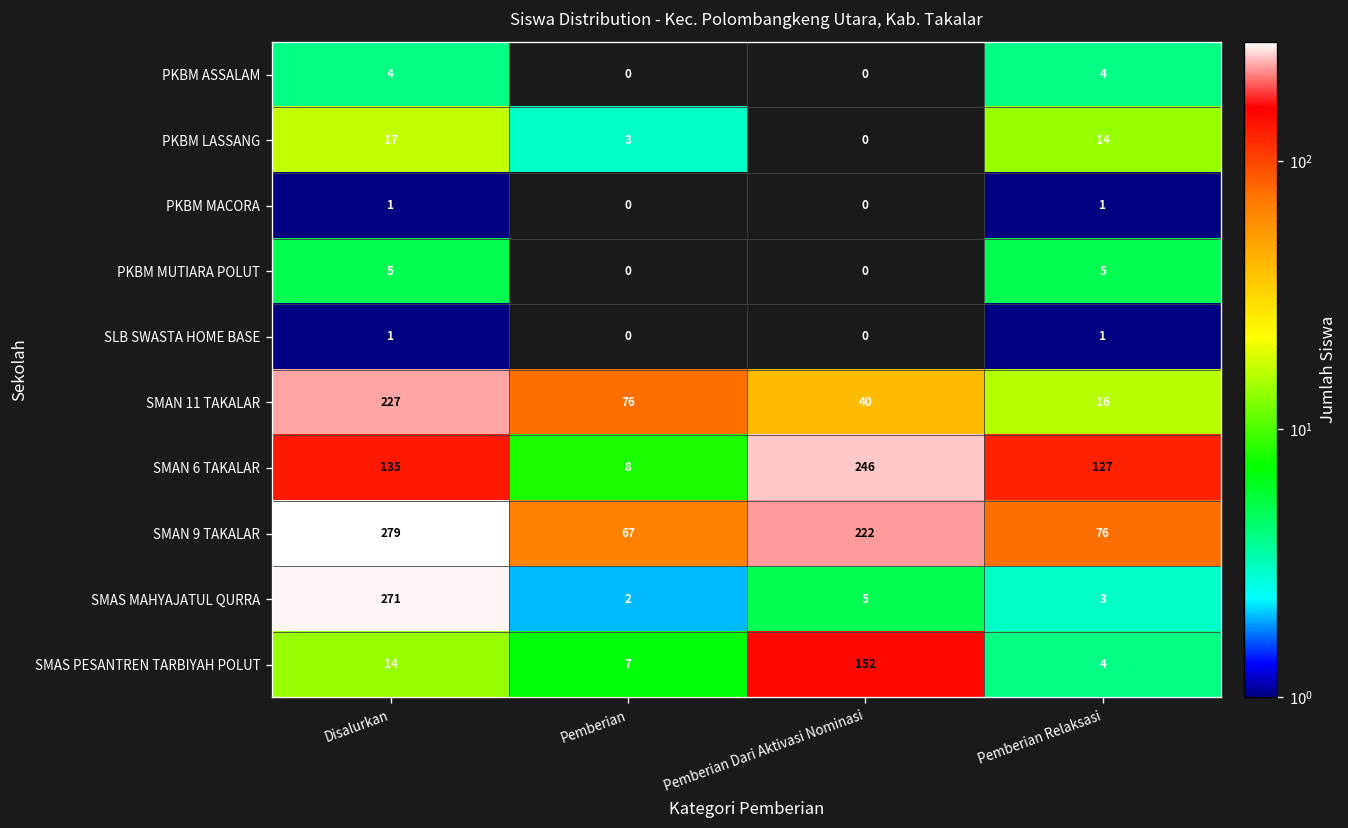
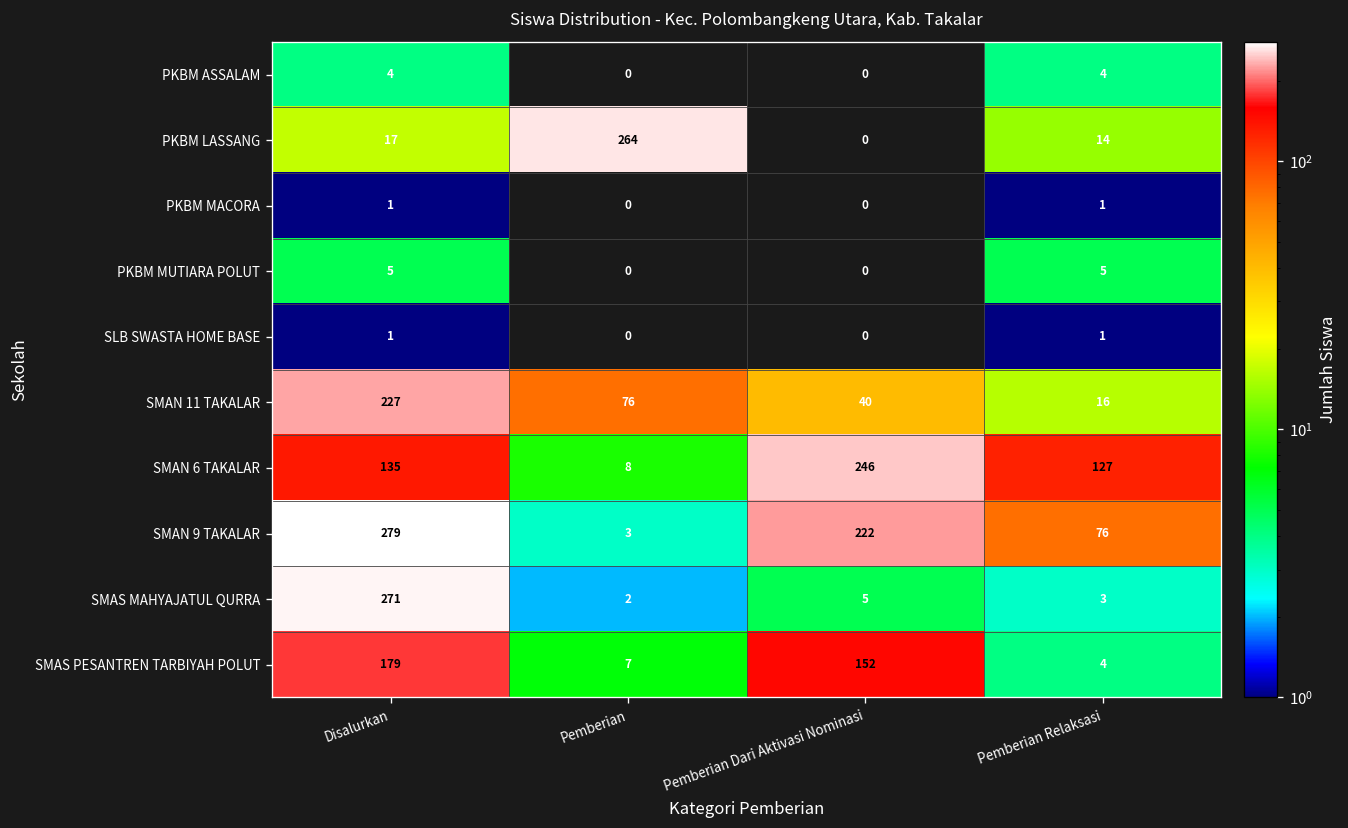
PKBM LASSANG, Pemberian: 3 -> 264
SMAN 9 TAKALAR, Pemberian: 67 -> 3
SMAS PESANTREN TARBIYAH POLUT, Disalurkan: 14 -> 179
